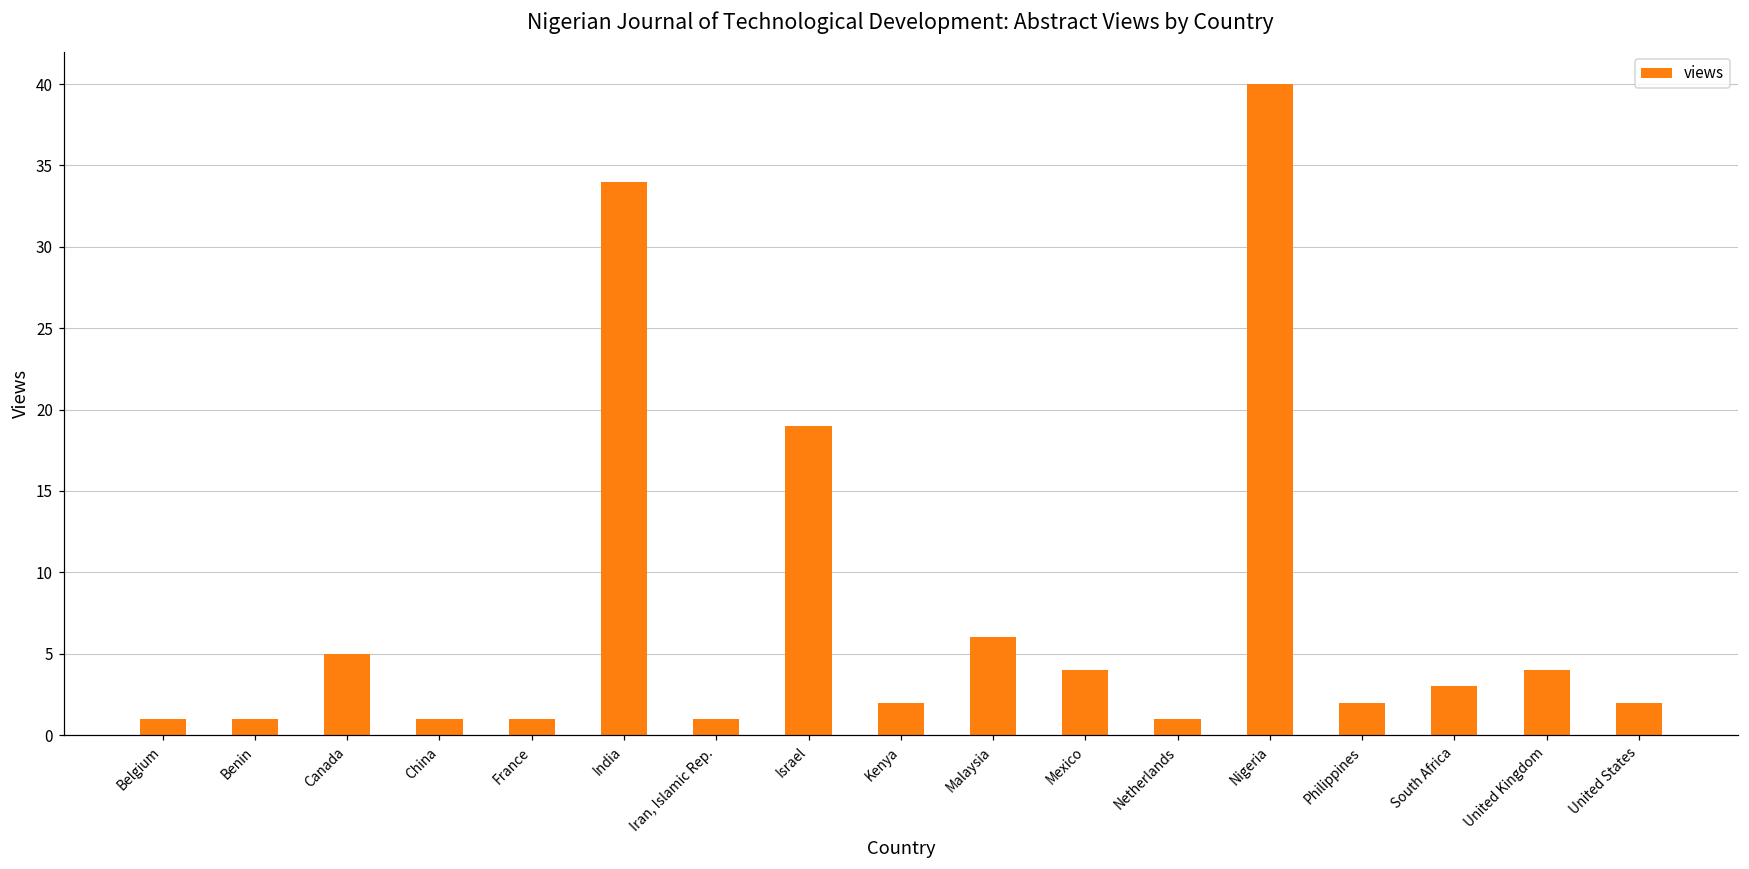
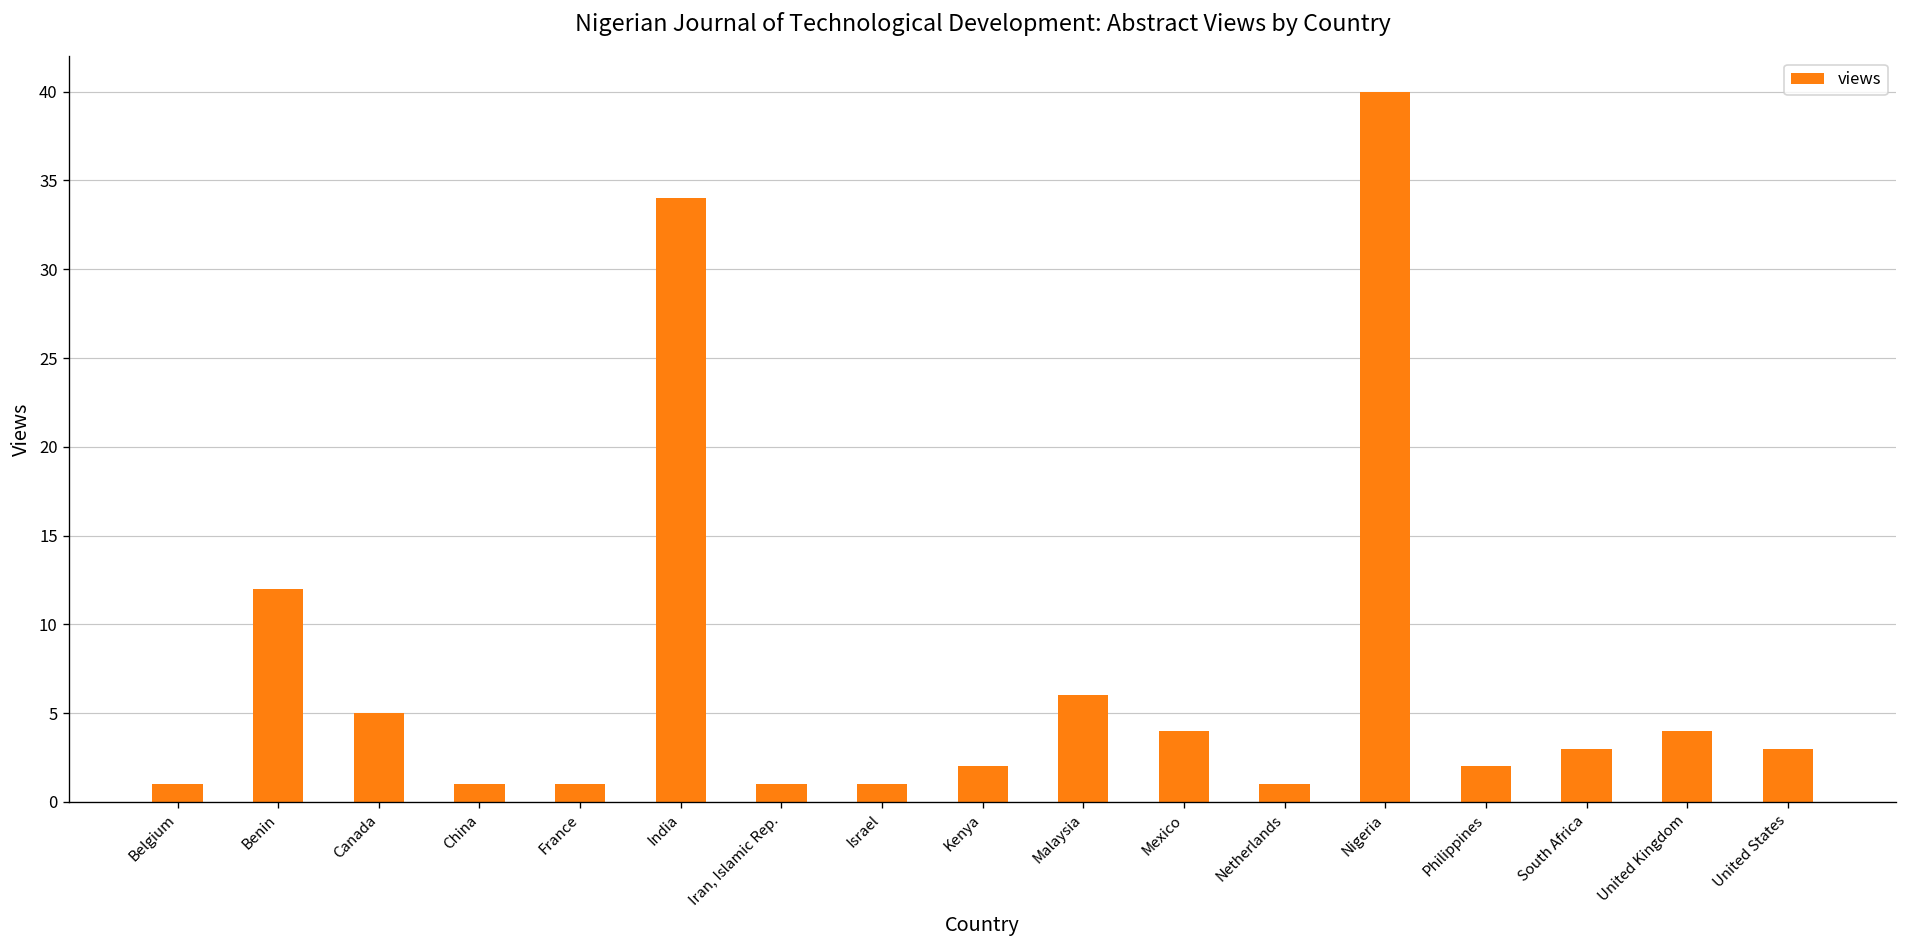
Benin: 1 -> 12
Israel: 19 -> 1
United States: 2 -> 3
